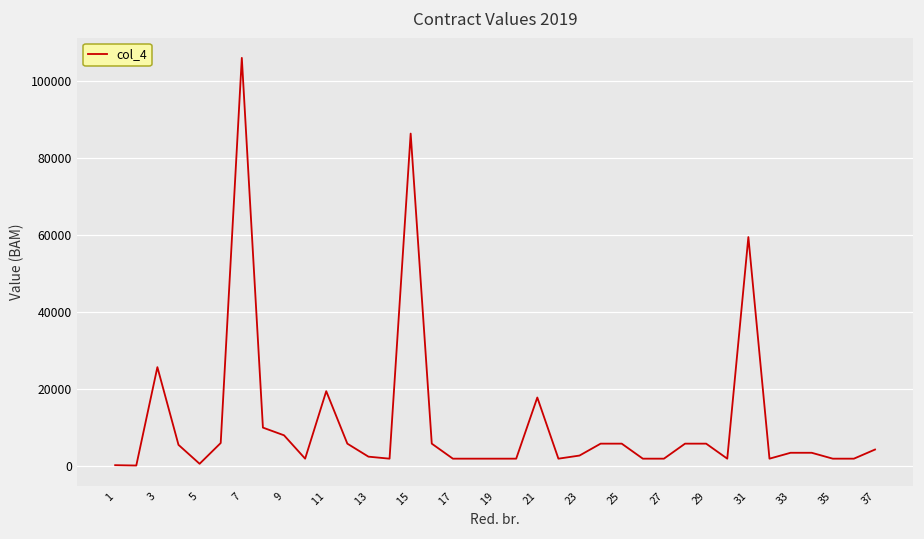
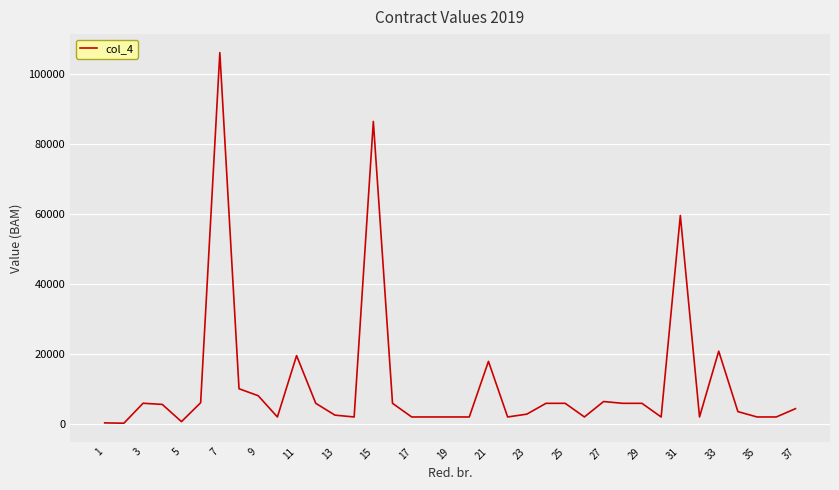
3: 26000 -> 6000
27: 2000 -> 6000
33: 3000 -> 21000
